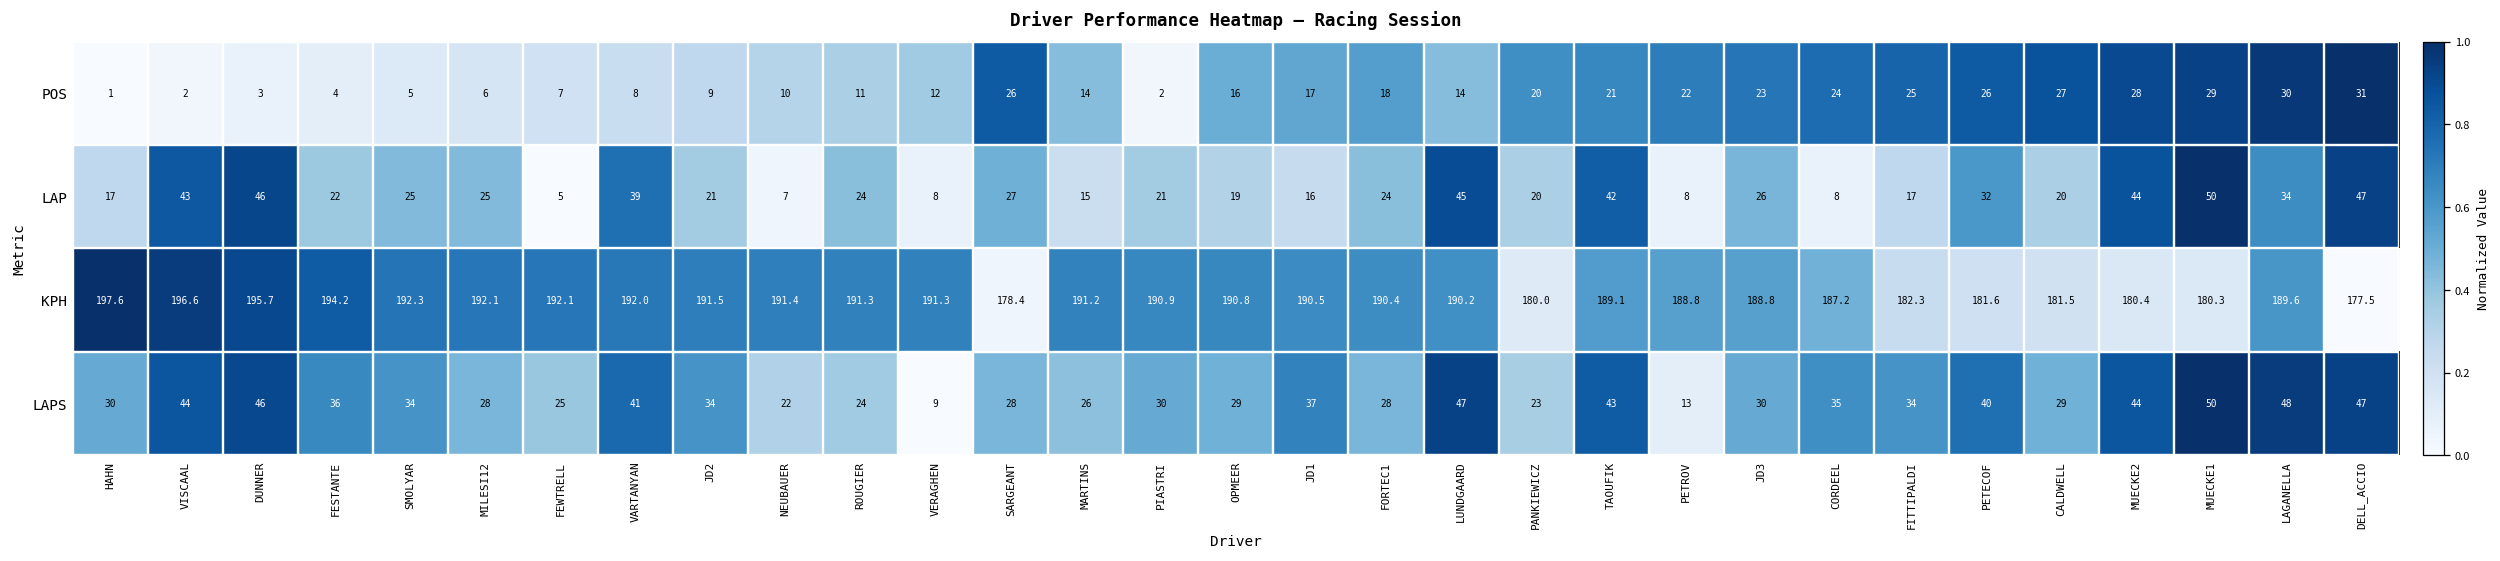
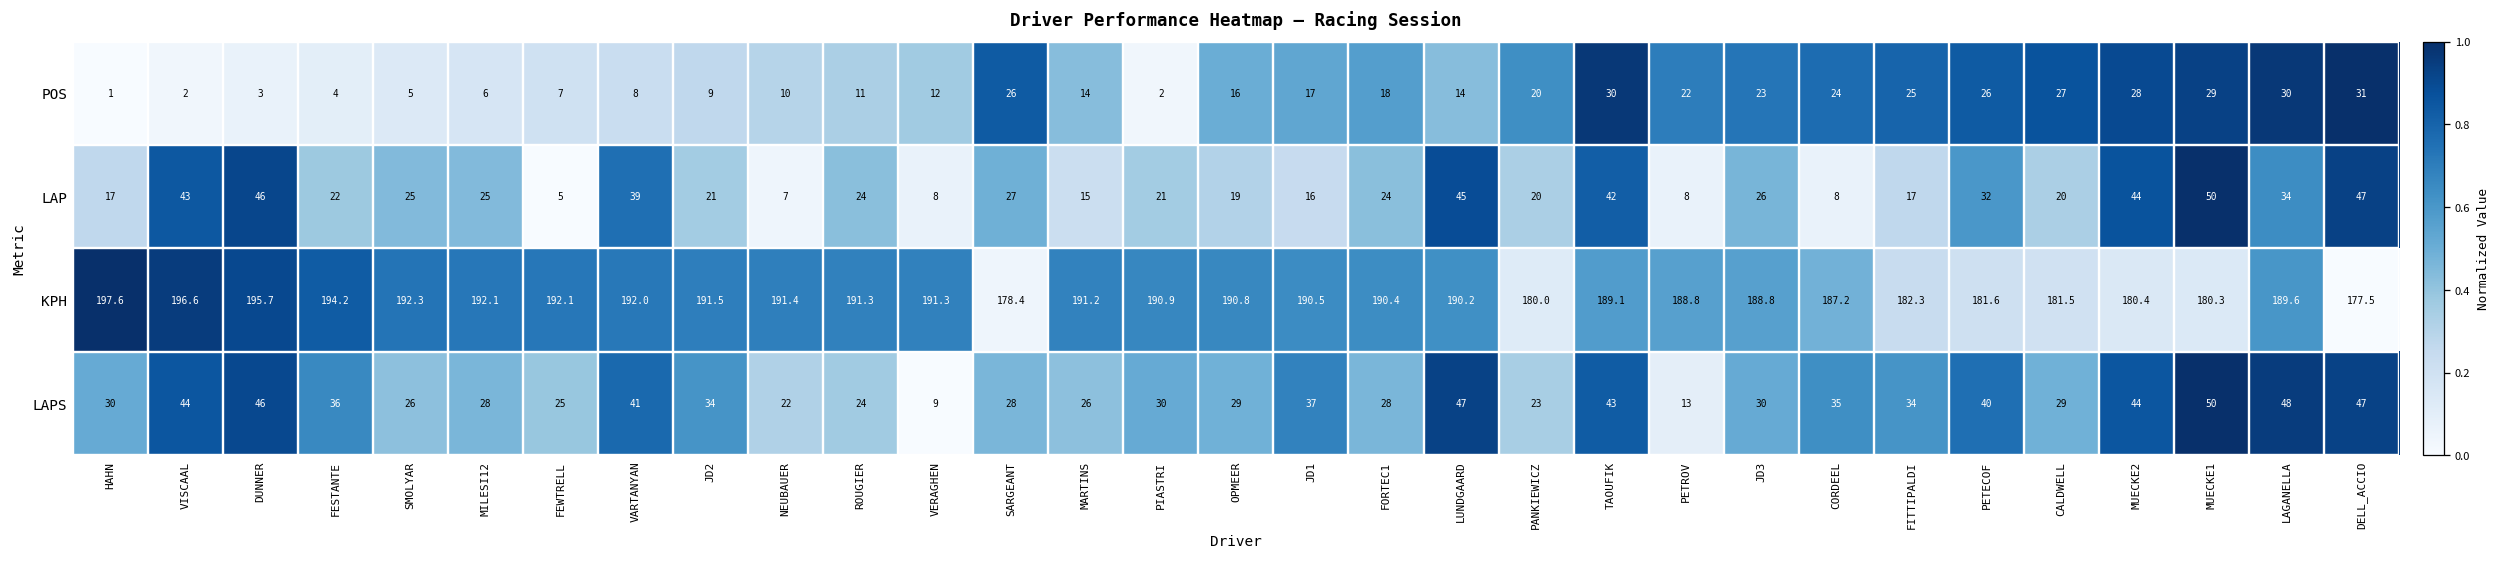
POS, TAOUFIK: 21 -> 30
LAPS, SMOLYAR: 34 -> 26
